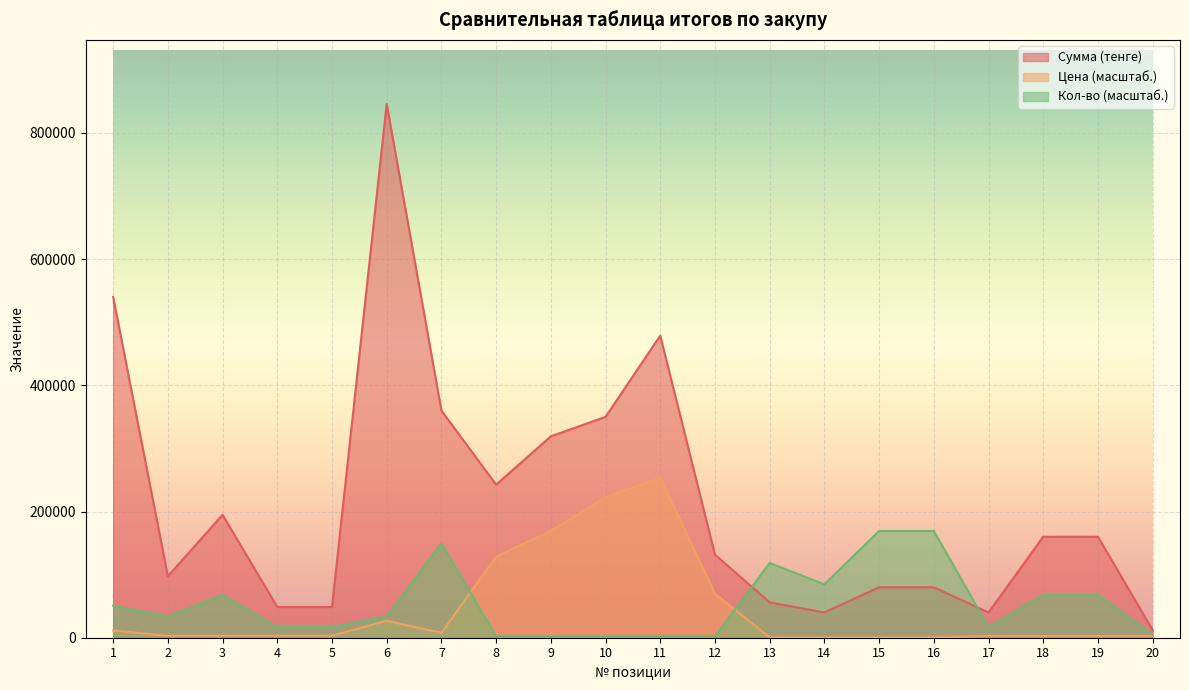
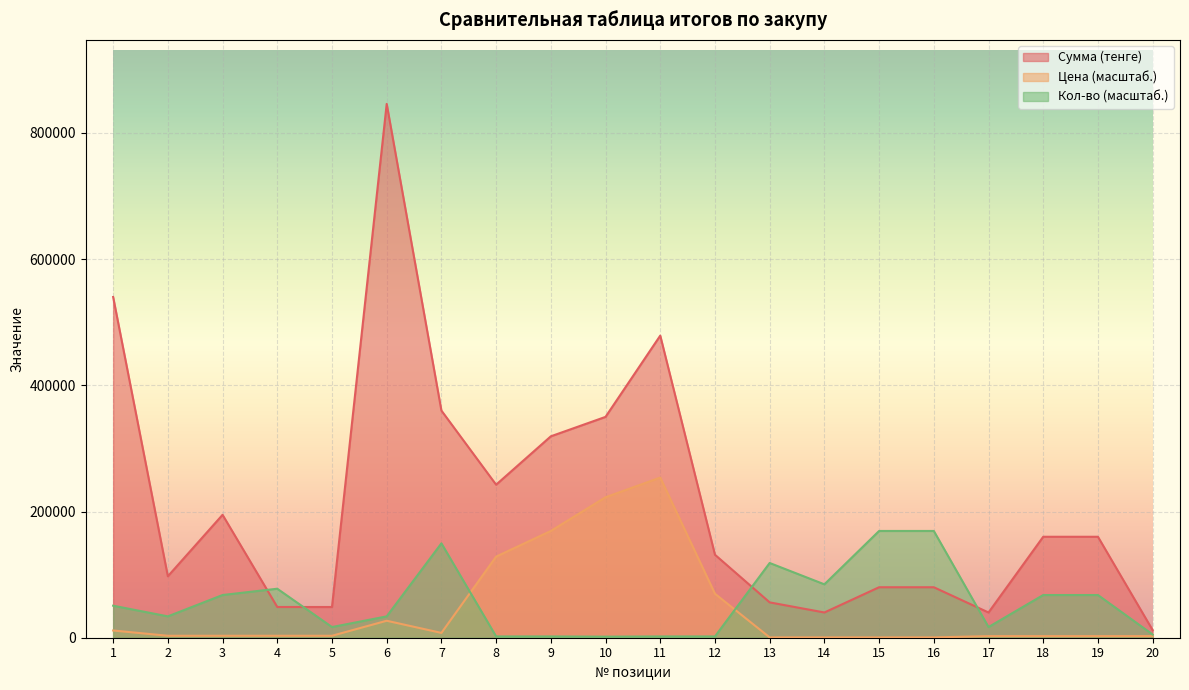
Кол-во (масштаб.), 4: 20000 -> 80000
